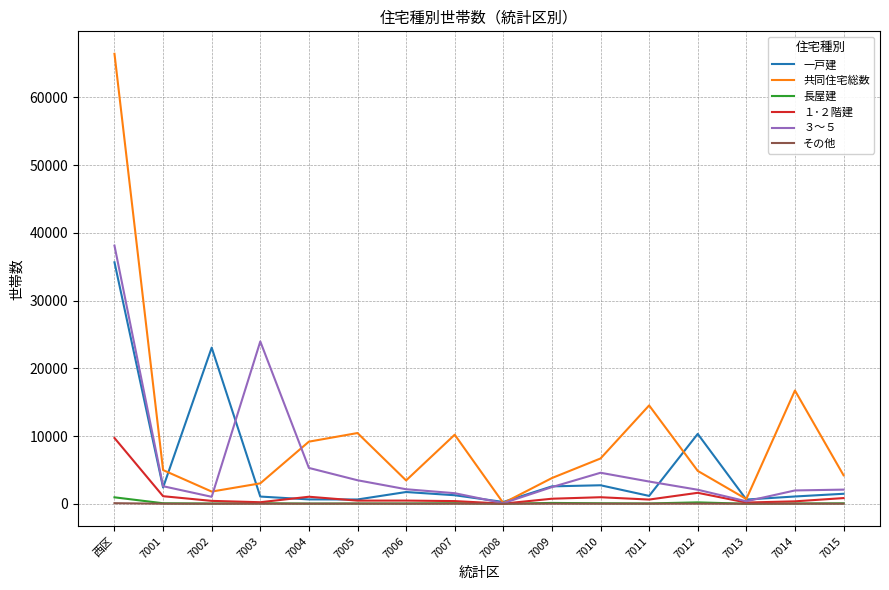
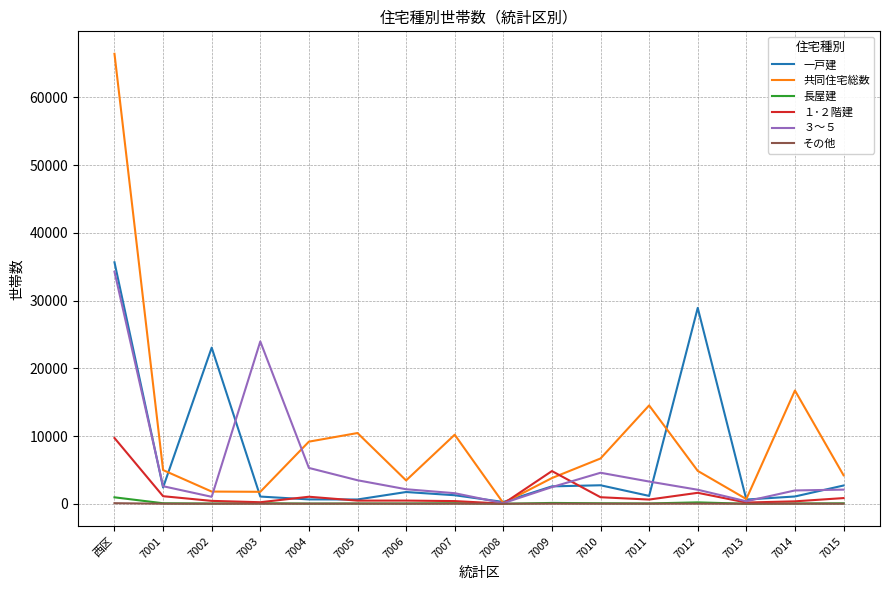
３～５, 西区: 38000 -> 34000
共同住宅総数, 7003: 3000 -> 2000
１･２階建, 7009: 1000 -> 5000
一戸建, 7012: 10000 -> 29000
一戸建, 7015: 1000 -> 3000
